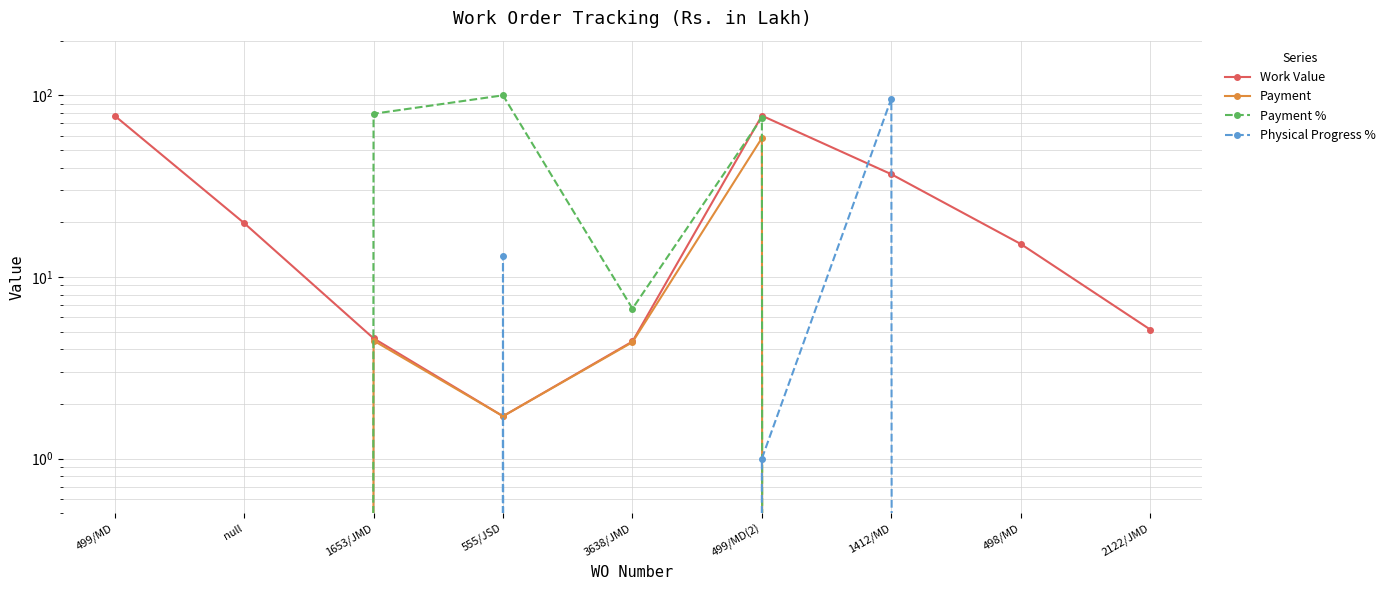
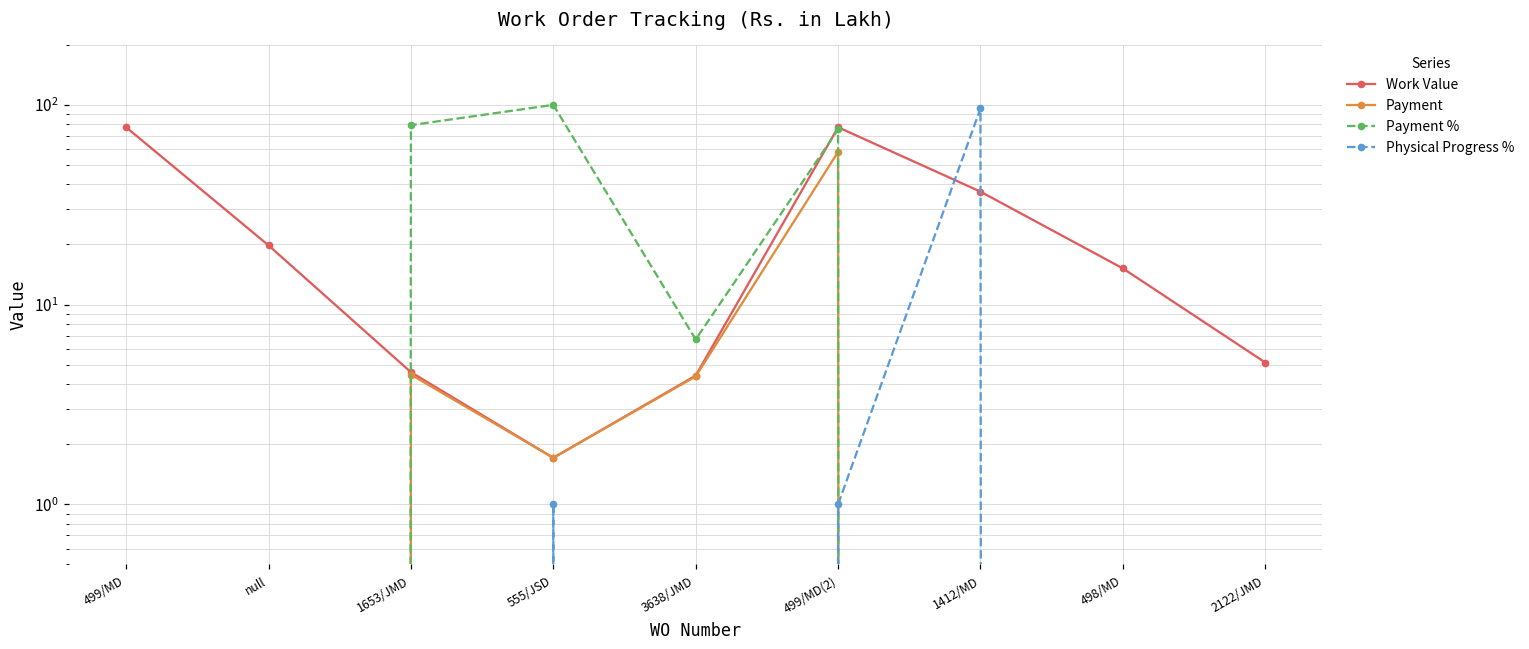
Physical Progress %, 555/JSD: 13 -> 1
